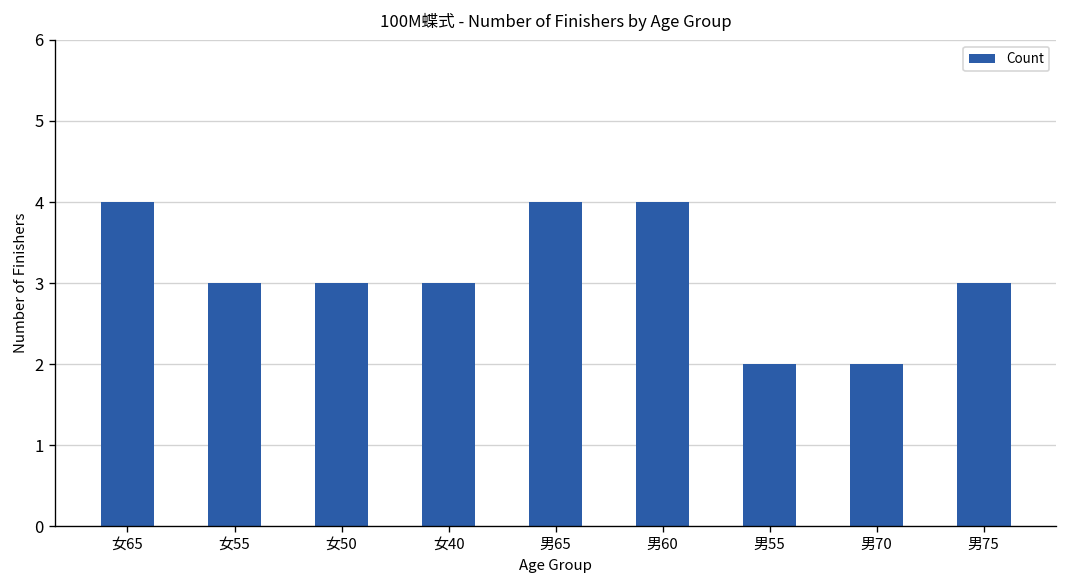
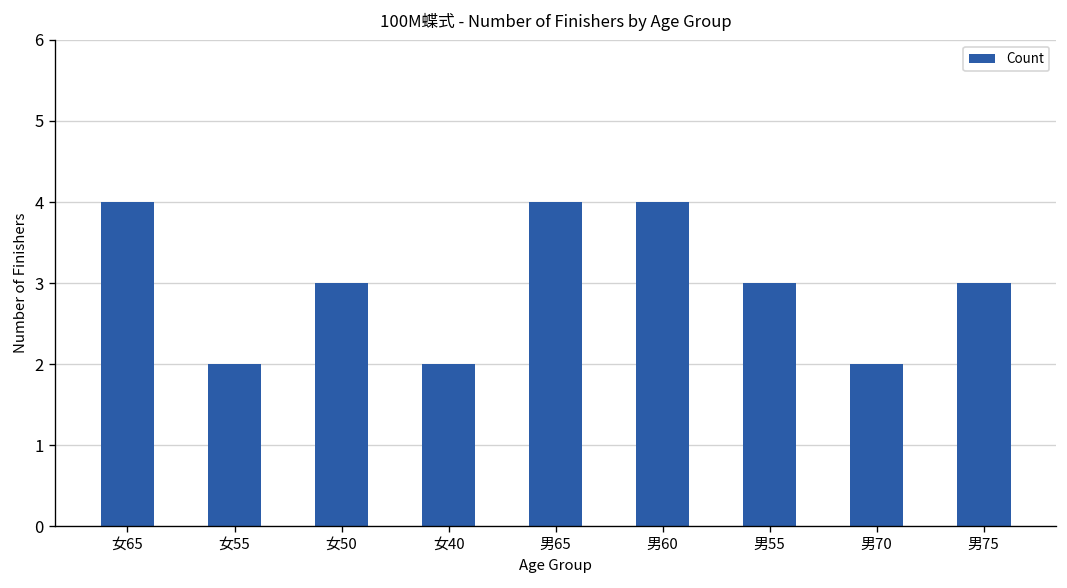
女55: 3 -> 2
女40: 3 -> 2
男55: 2 -> 3
